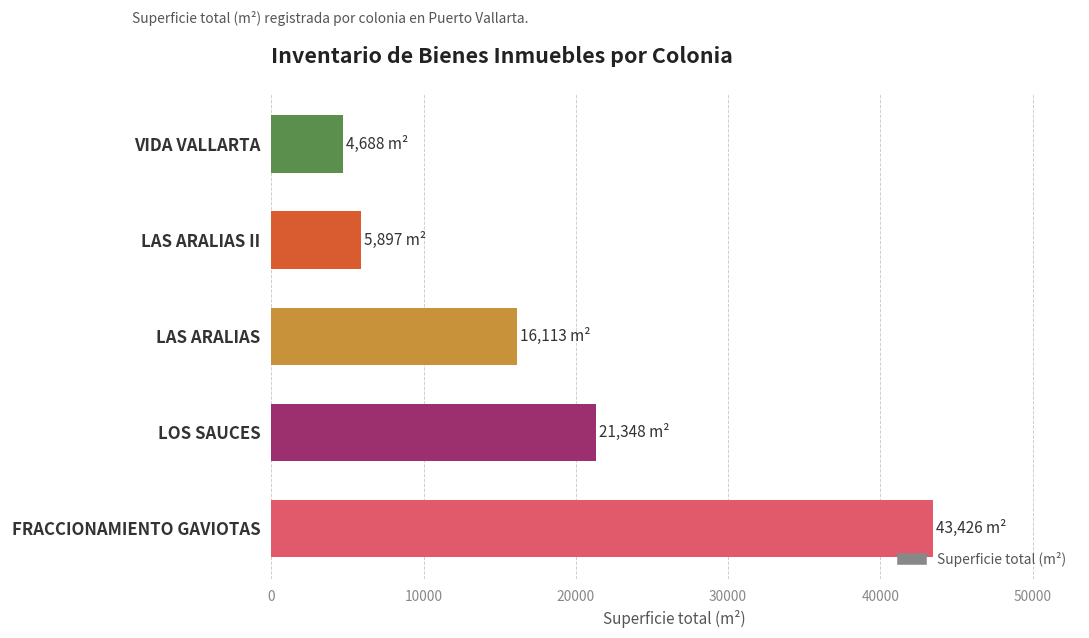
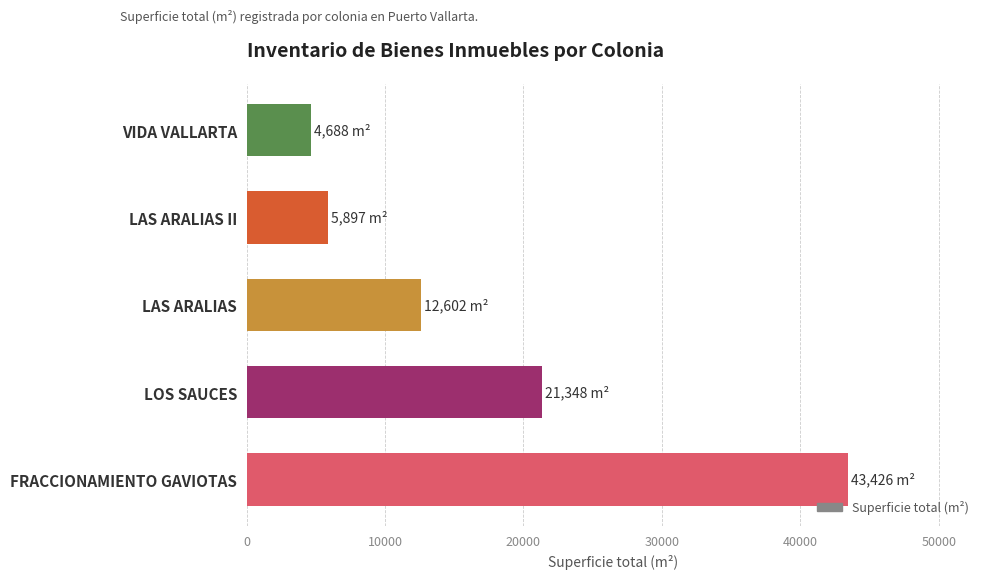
LAS ARALIAS: 16,113 -> 12,602
